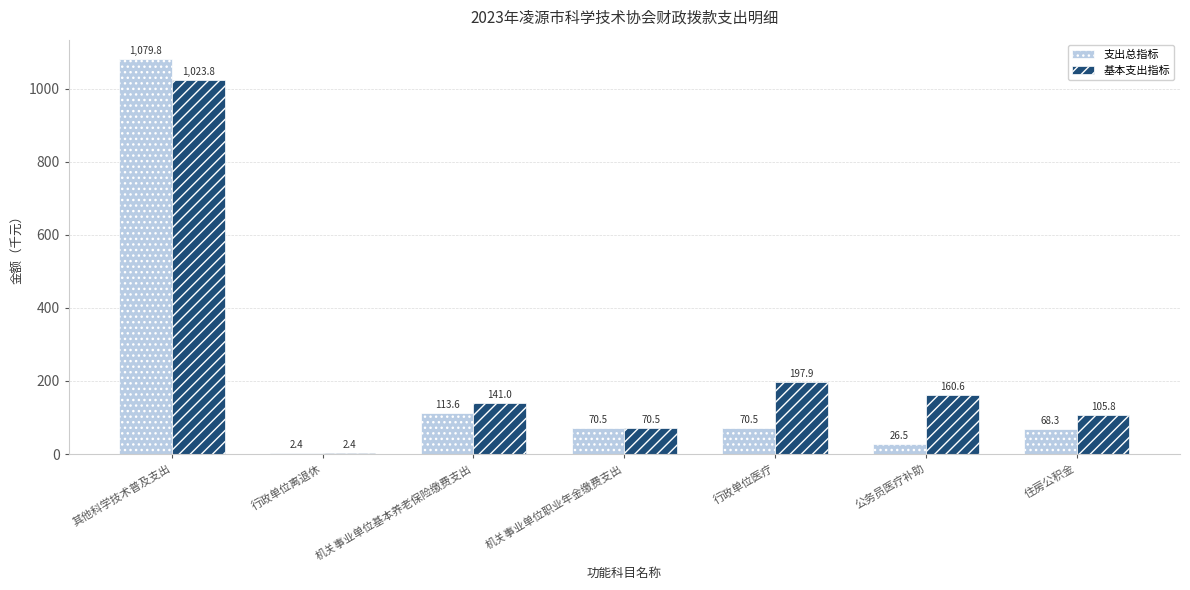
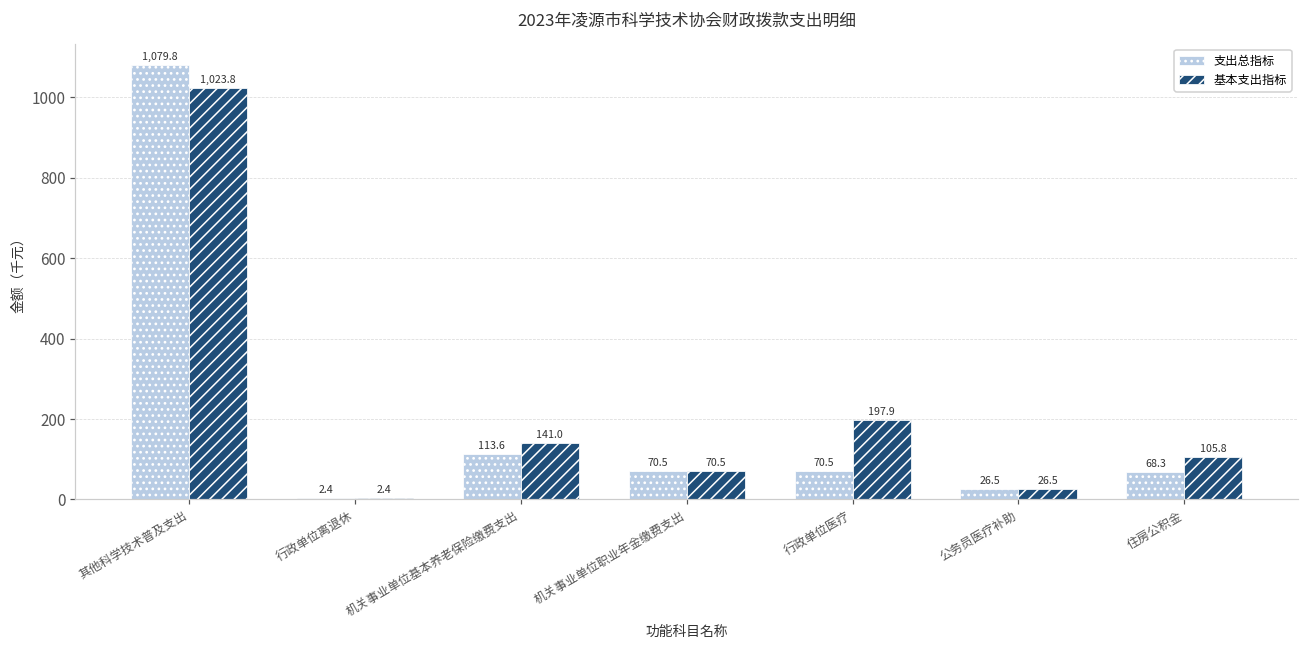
基本支出指标, 公务员医疗补助: 160.6 -> 26.5
